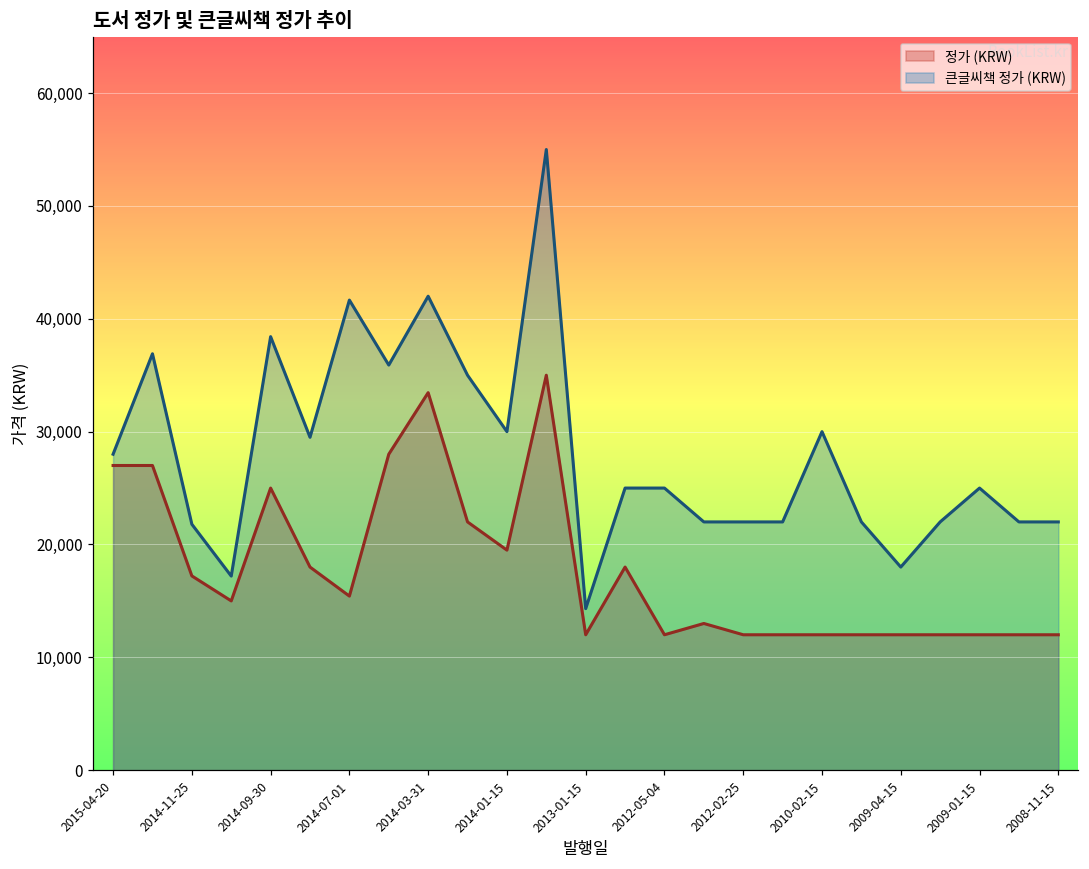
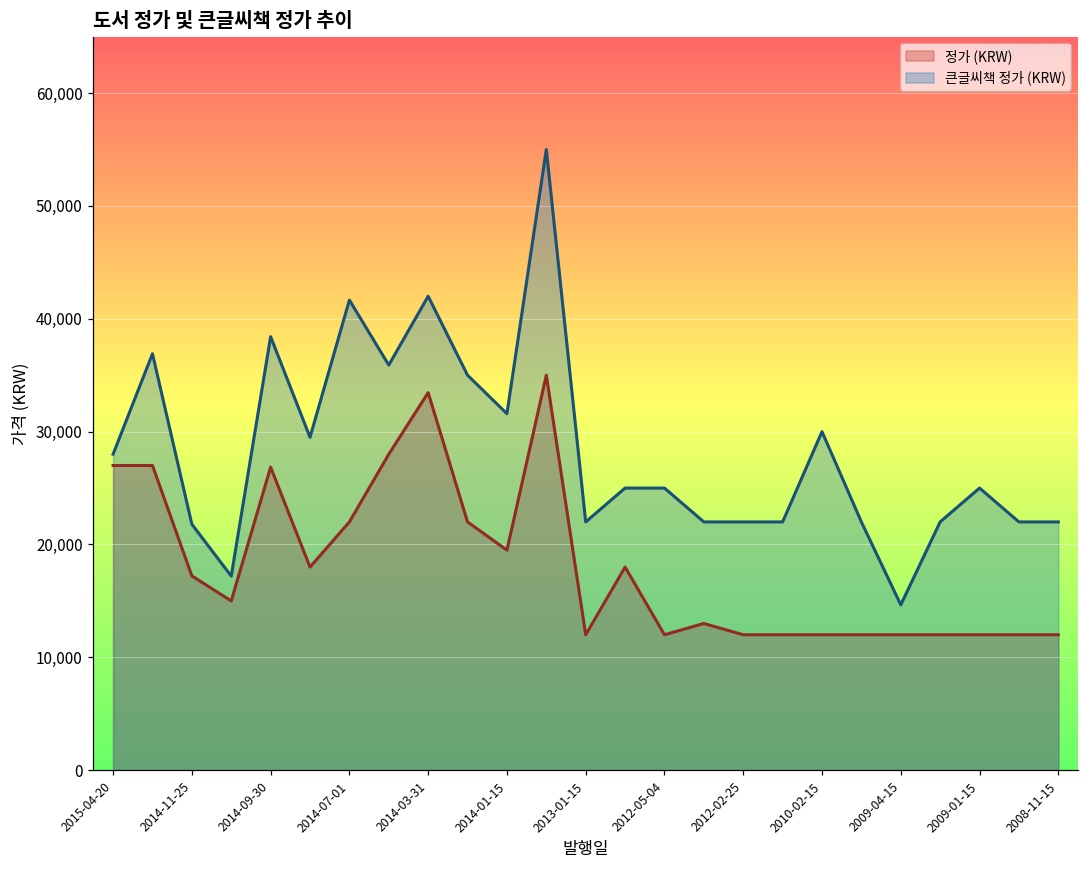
정가 (KRW), 2014-09-30: 25,000 -> 26,900
정가 (KRW), 2014-07-01: 15,400 -> 22,000
큰글씨책 정가 (KRW), 2014-01-15: 30,000 -> 31,600
큰글씨책 정가 (KRW), 2013-01-15: 14,300 -> 22,000
큰글씨책 정가 (KRW), 2009-04-15: 18,000 -> 14,700
